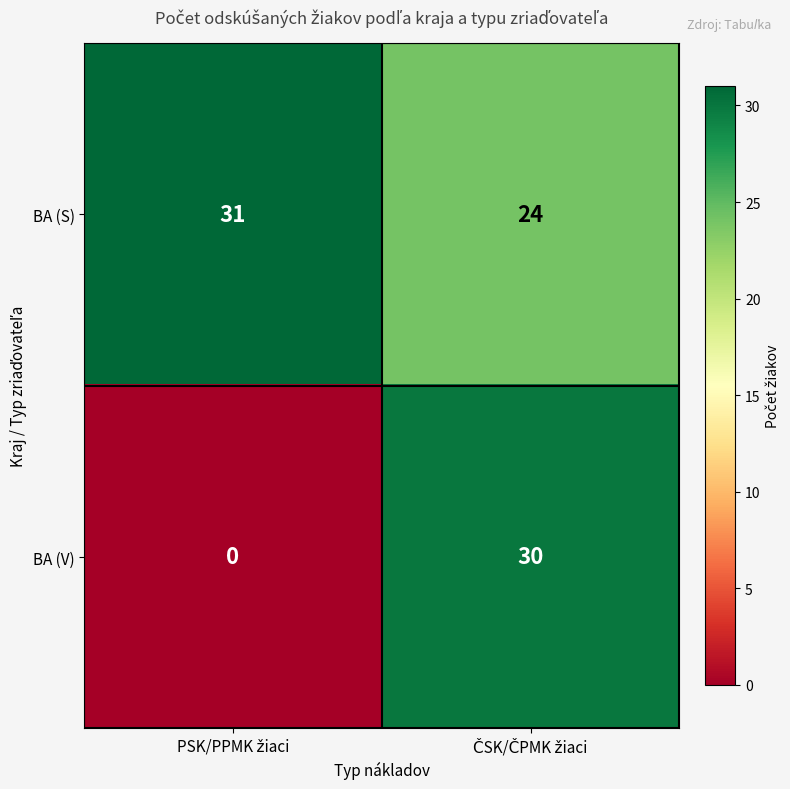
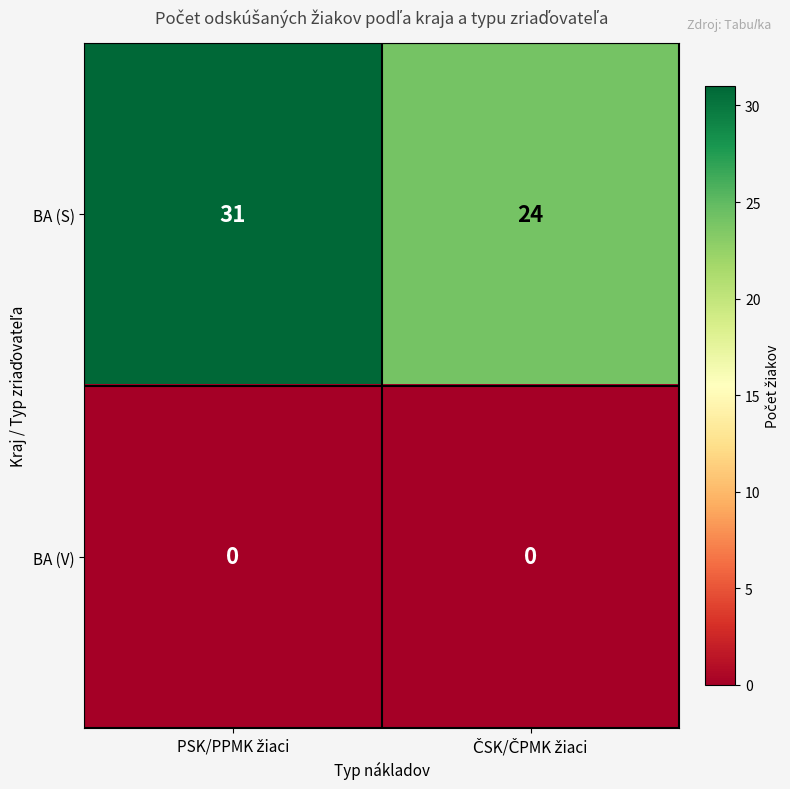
BA (V), ČSK/ČPMK žiaci: 30 -> 0
